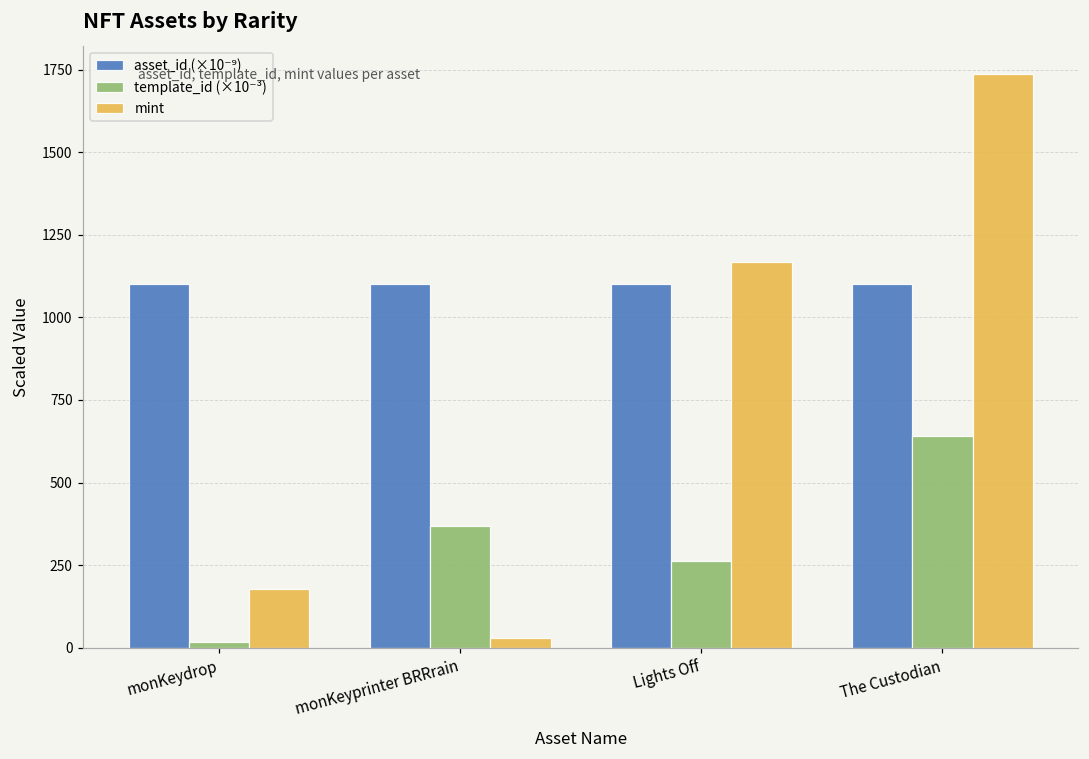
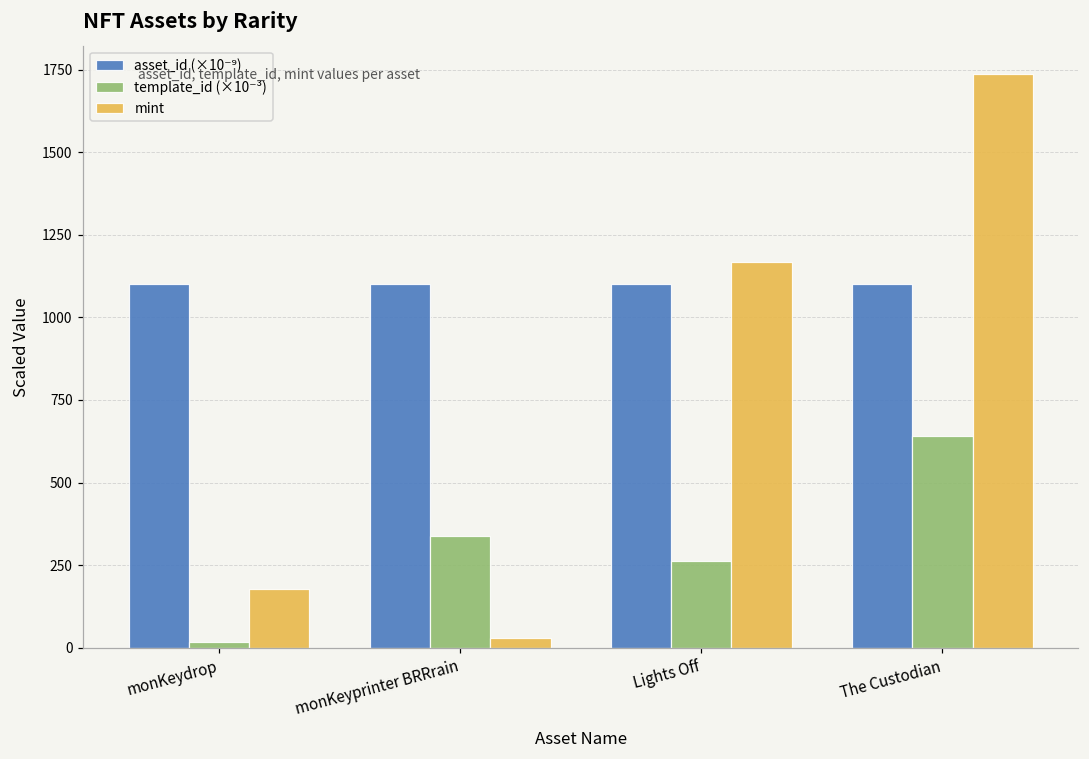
template_id (×10⁻³), monKeyprinter BRRrain: 370 -> 340
